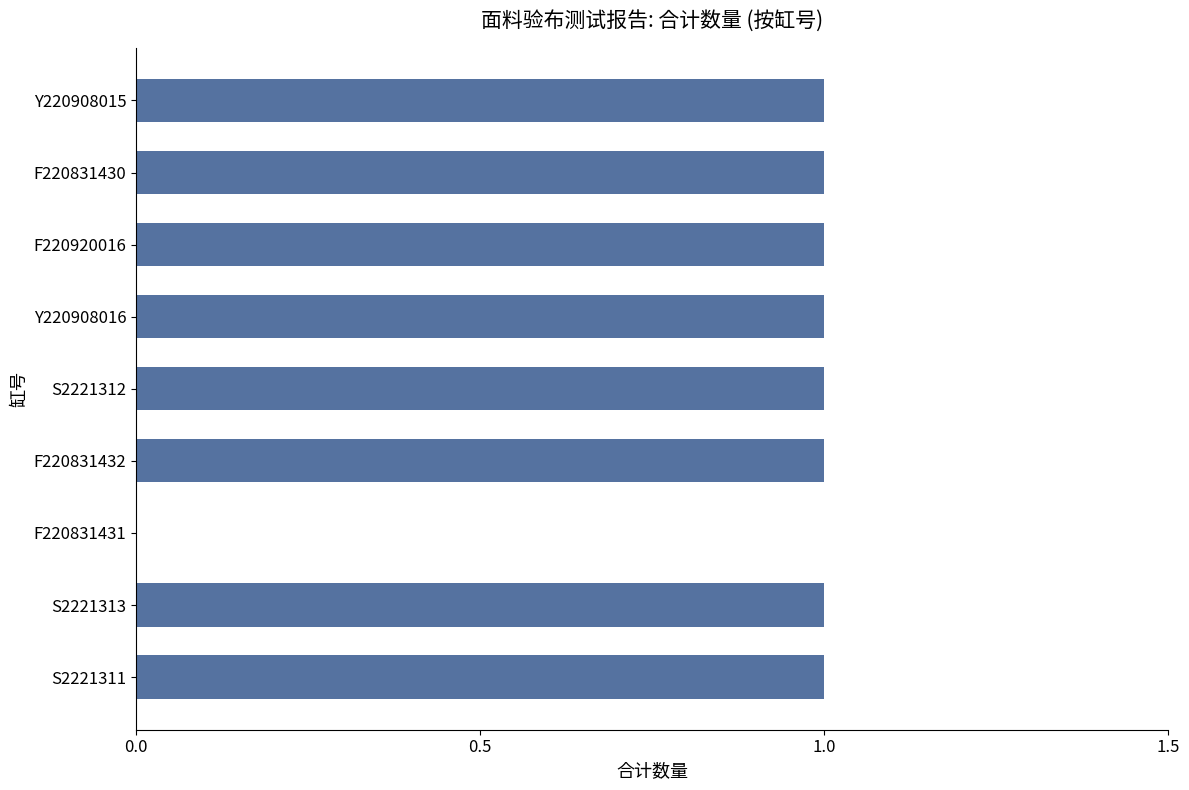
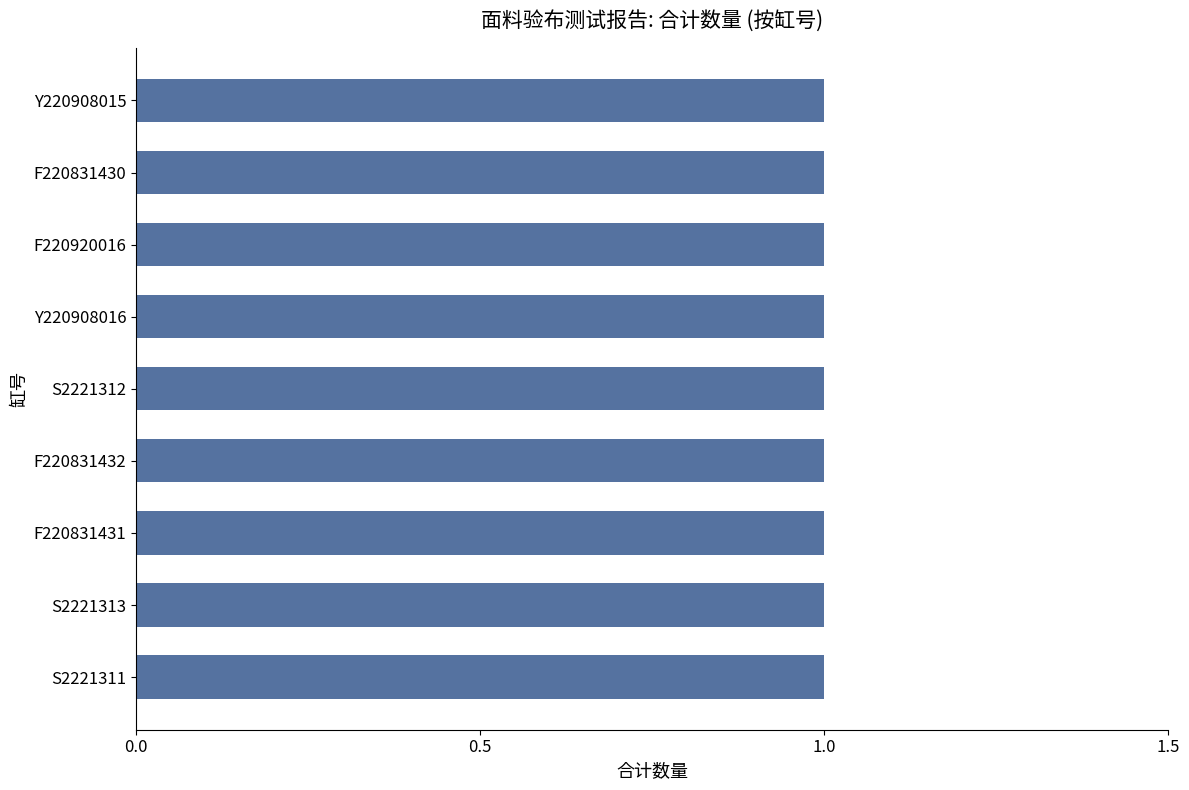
F220831431: 0 -> 1
